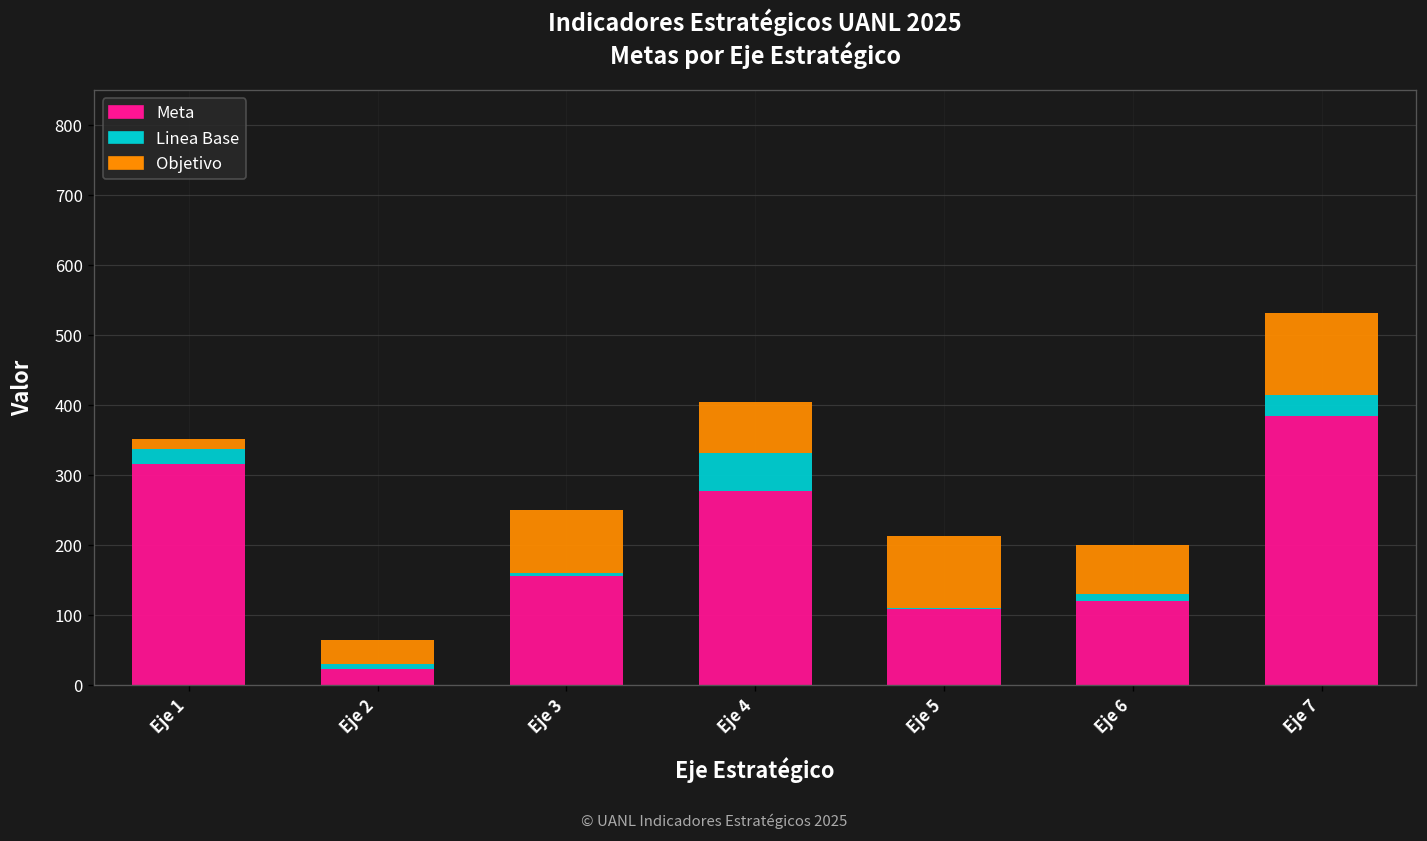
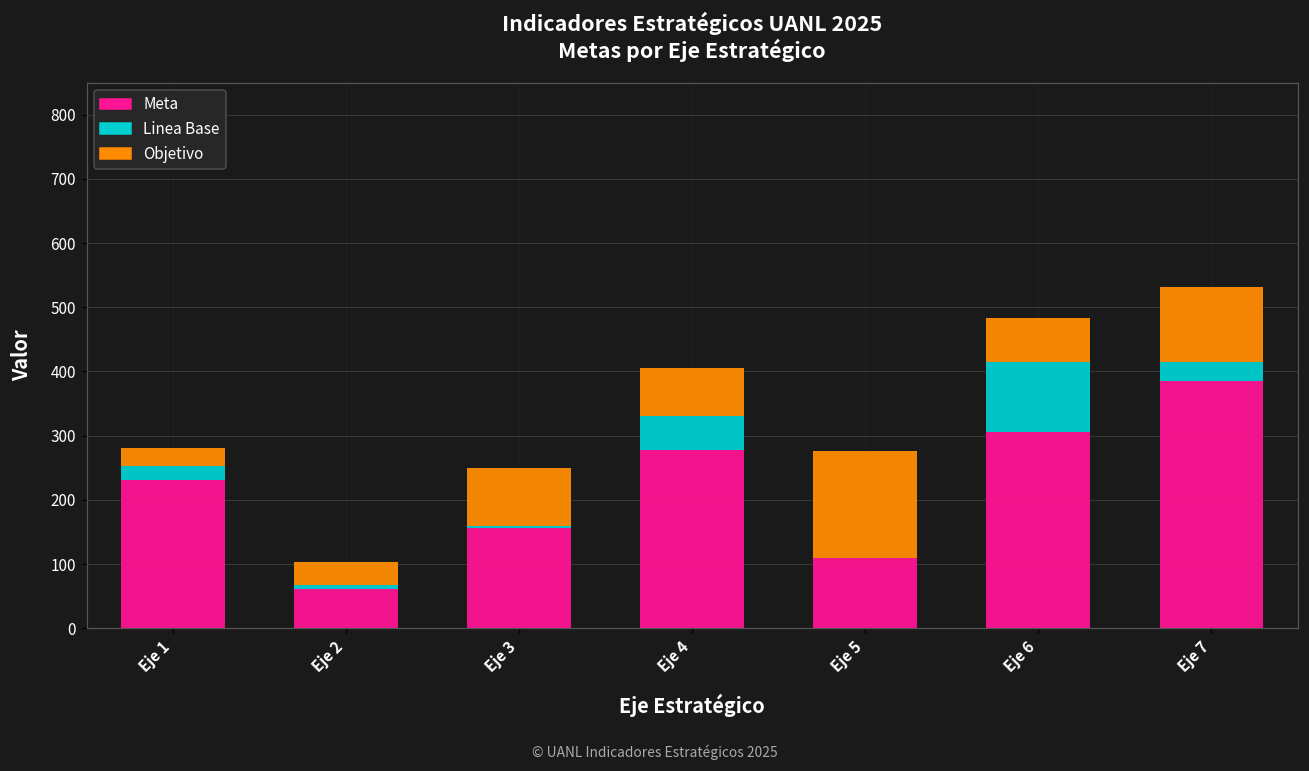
Meta, Eje 1: 320 -> 230
Objetivo, Eje 1: 20 -> 30
Meta, Eje 2: 20 -> 60
Objetivo, Eje 5: 100 -> 170
Meta, Eje 6: 120 -> 310
Linea Base, Eje 6: 10 -> 110
